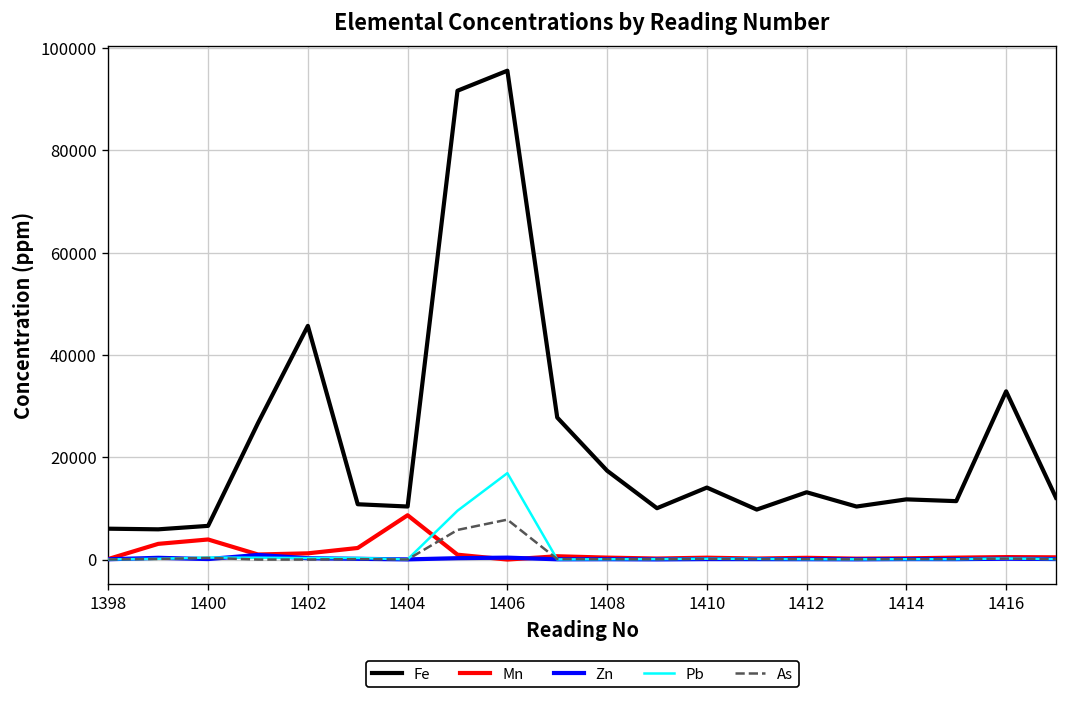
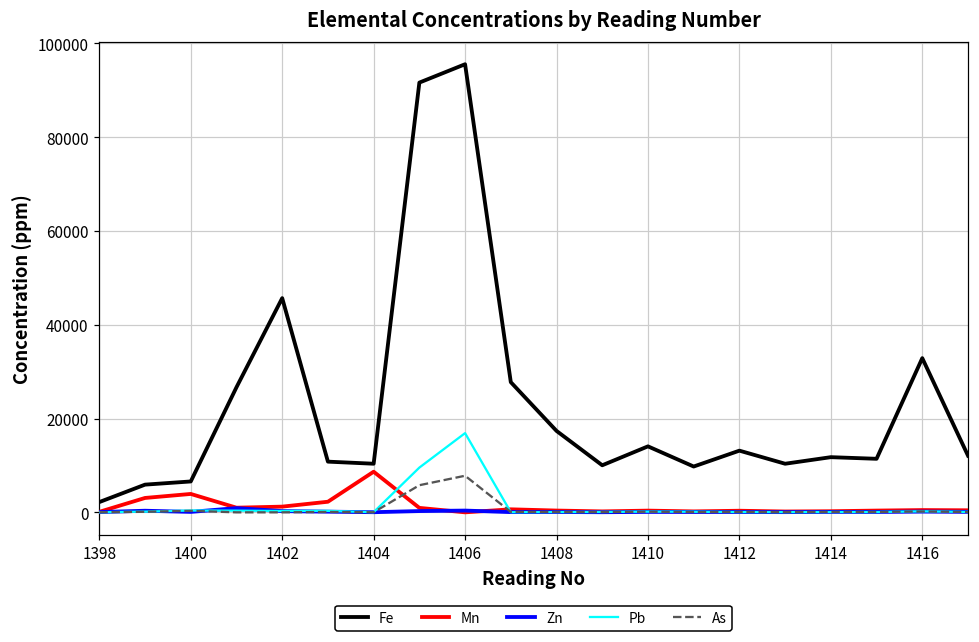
Fe, 1398: 6000 -> 2000
